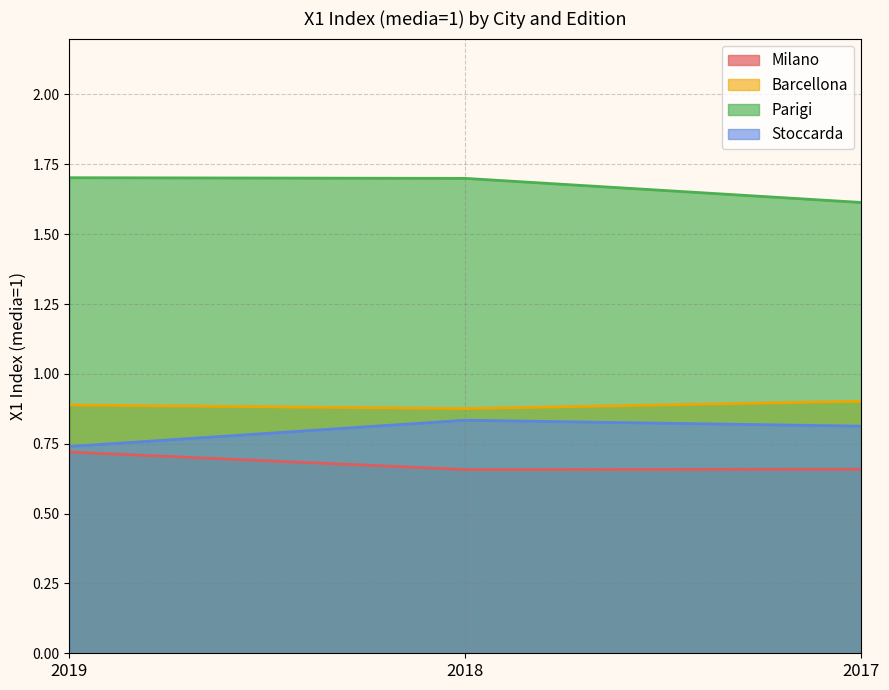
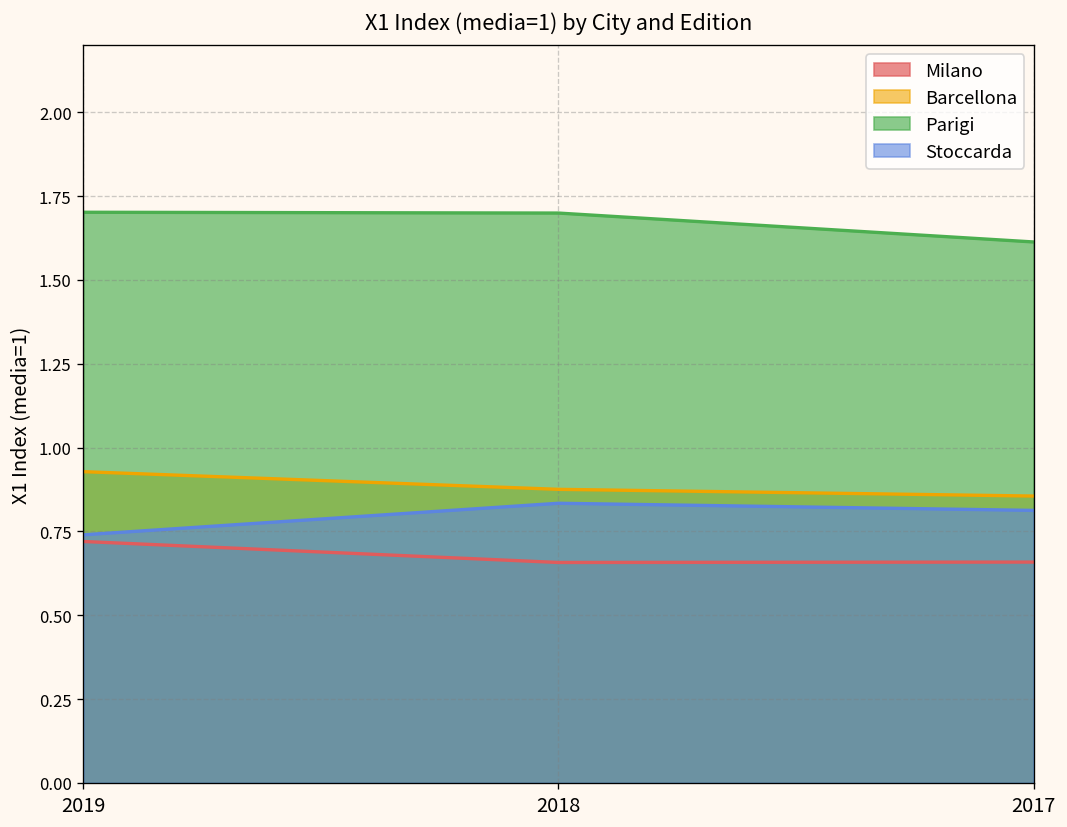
Barcellona, 2019: 0.89 -> 0.93
Barcellona, 2017: 0.90 -> 0.86
